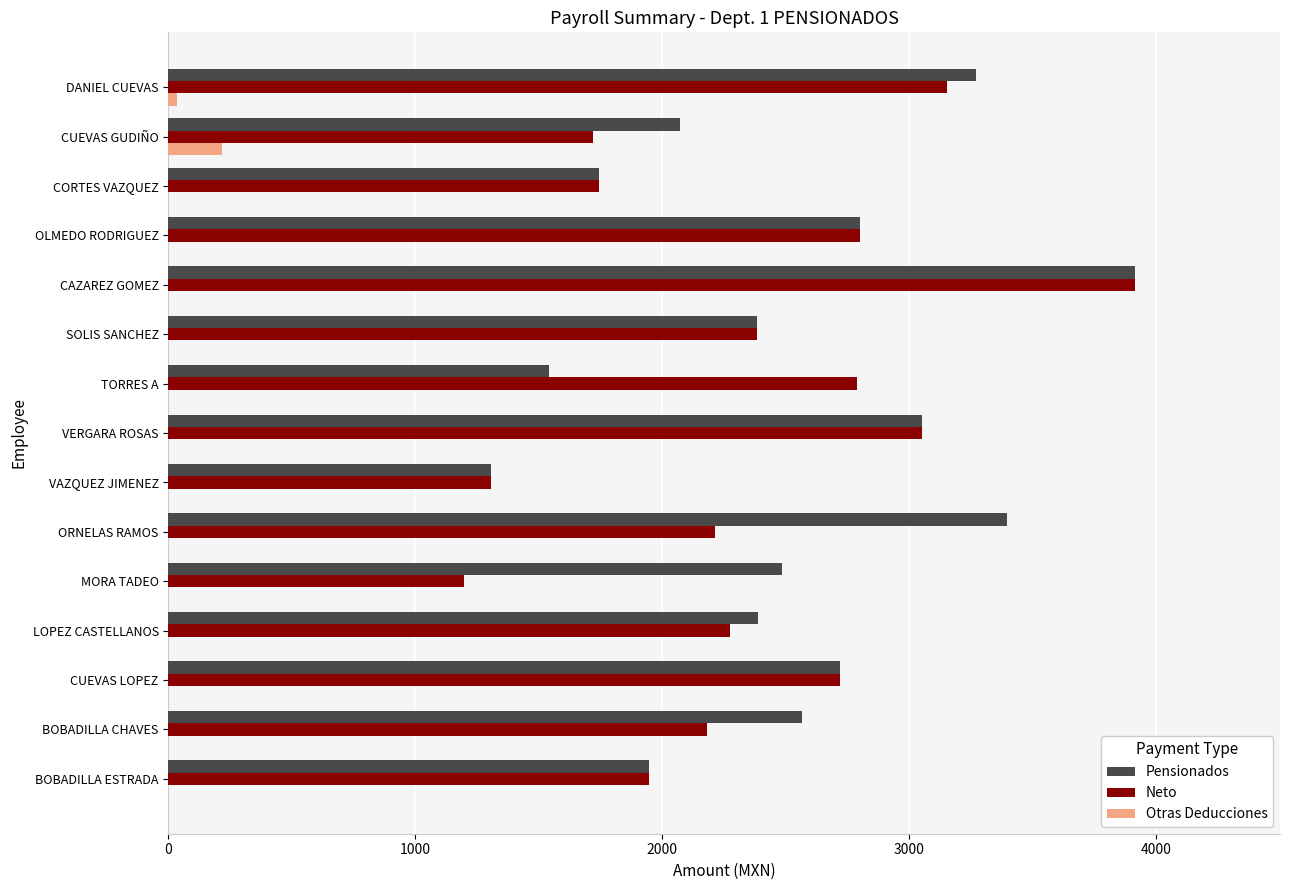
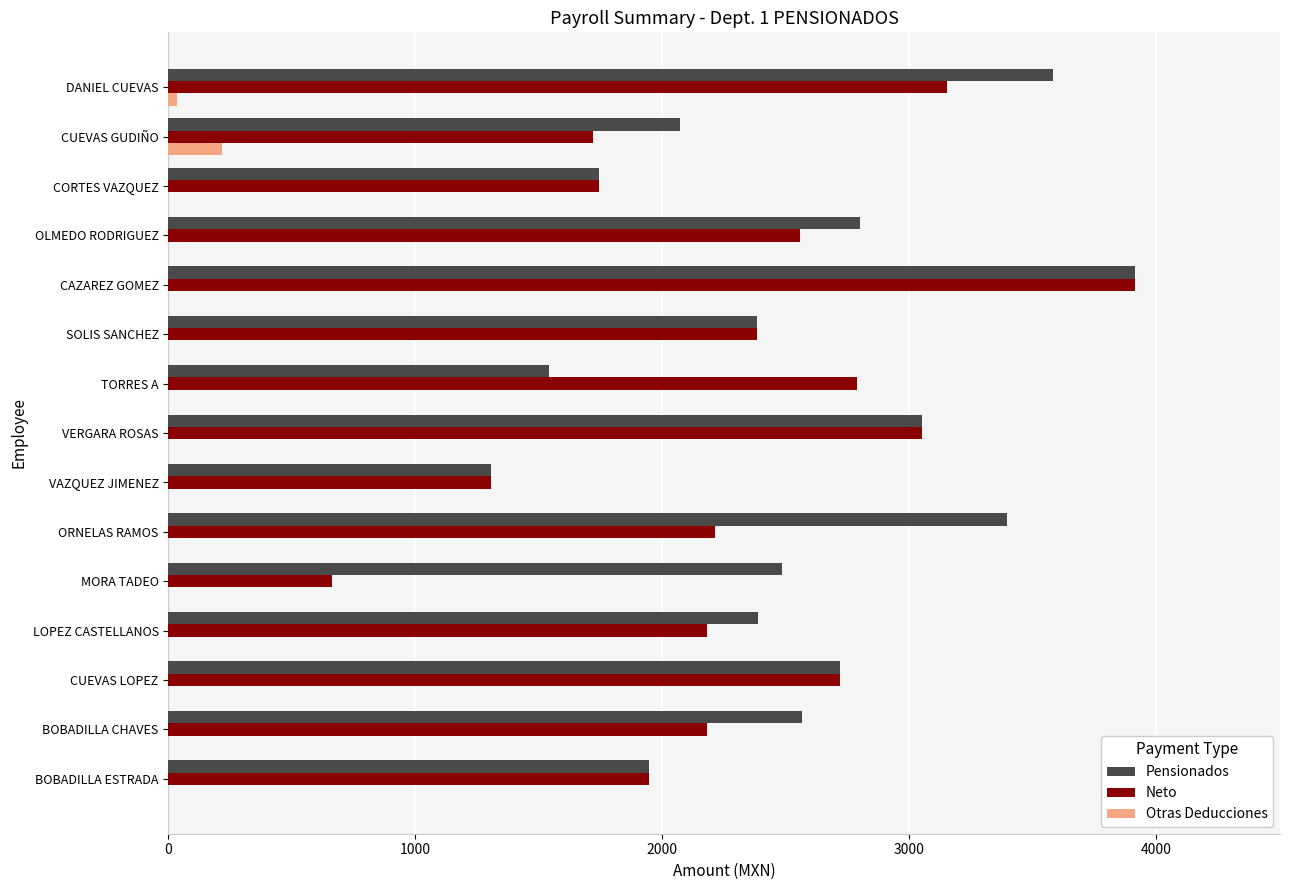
Pensionados, DANIEL CUEVAS: 3270 -> 3580
Neto, OLMEDO RODRIGUEZ: 2800 -> 2560
Neto, MORA TADEO: 1200 -> 660
Neto, LOPEZ CASTELLANOS: 2270 -> 2180
